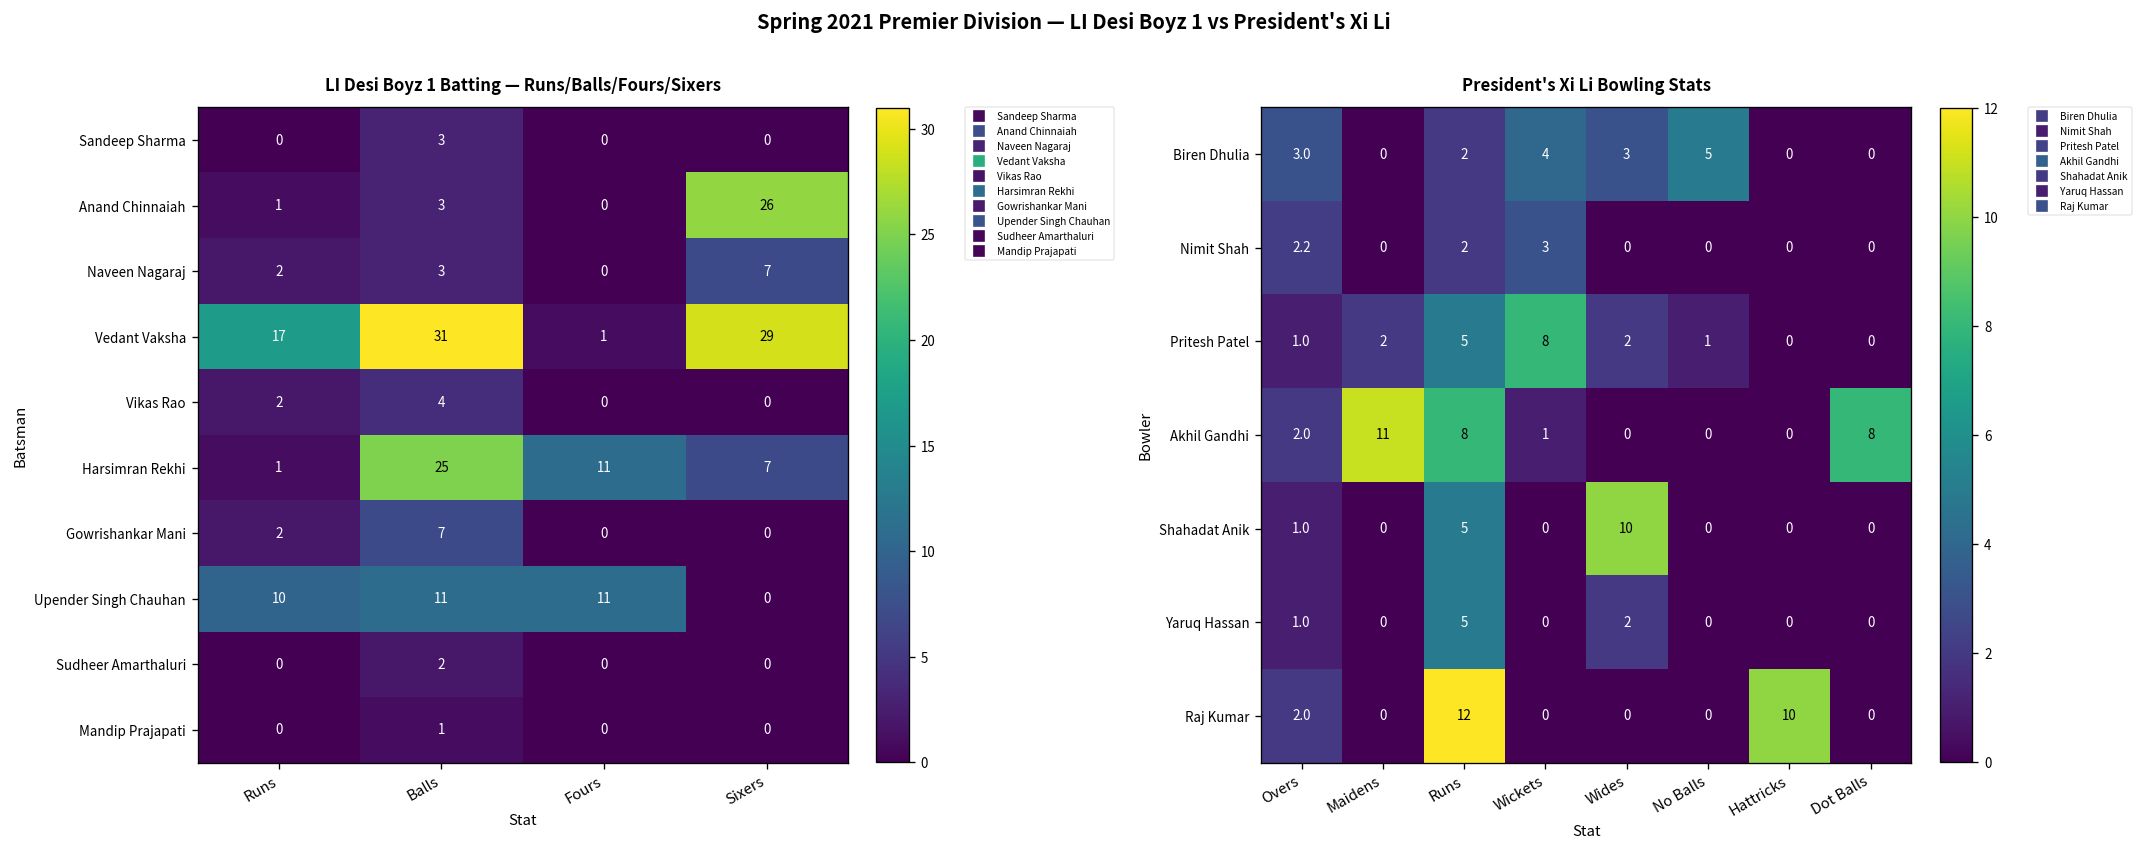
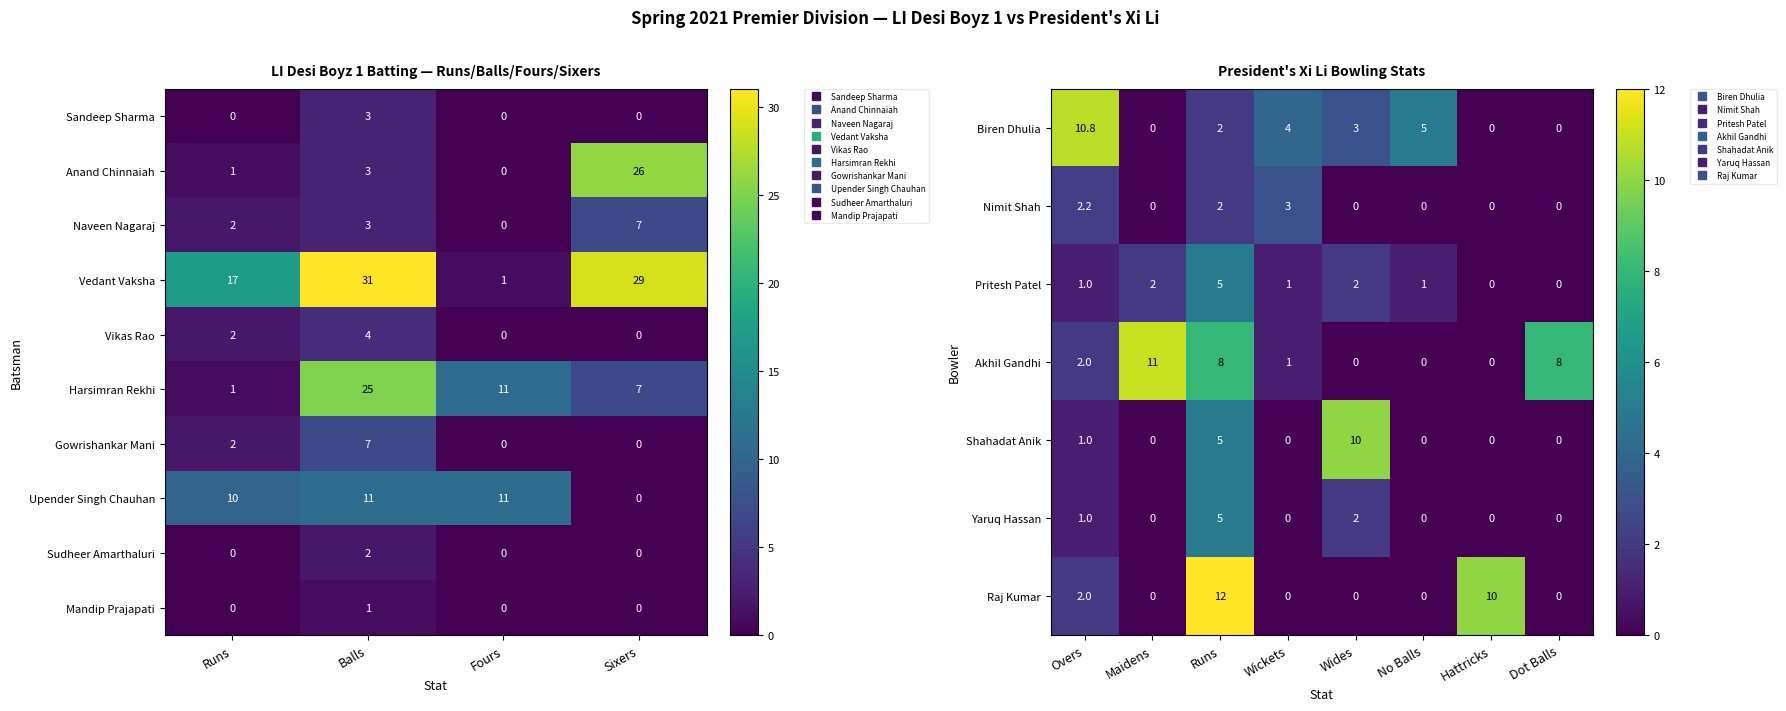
President's Xi Li Bowling Stats, Biren Dhulia, Overs: 3.0 -> 10.8
President's Xi Li Bowling Stats, Pritesh Patel, Wickets: 8 -> 1
